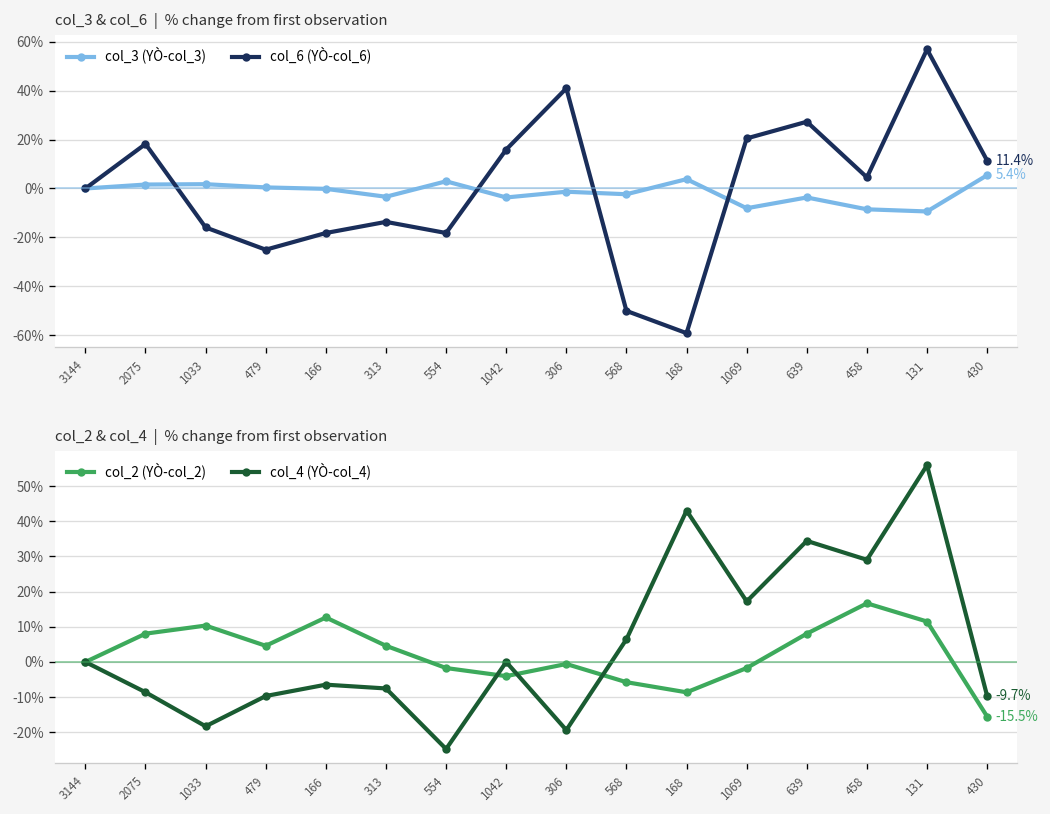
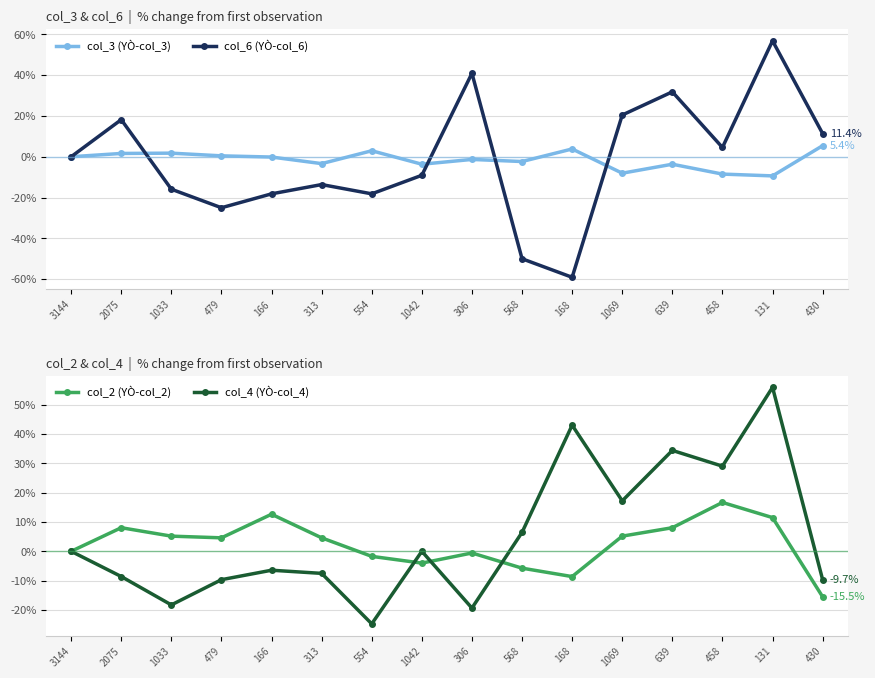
col_3 & col_6 | % change from first observation, col_6 (YÒ-col_6), 1042: 16% -> -9%
col_3 & col_6 | % change from first observation, col_6 (YÒ-col_6), 639: 27% -> 32%
col_2 & col_4 | % change from first observation, col_2 (YÒ-col_2), 1033: 10% -> 5%
col_2 & col_4 | % change from first observation, col_2 (YÒ-col_2), 1069: -2% -> 5%
